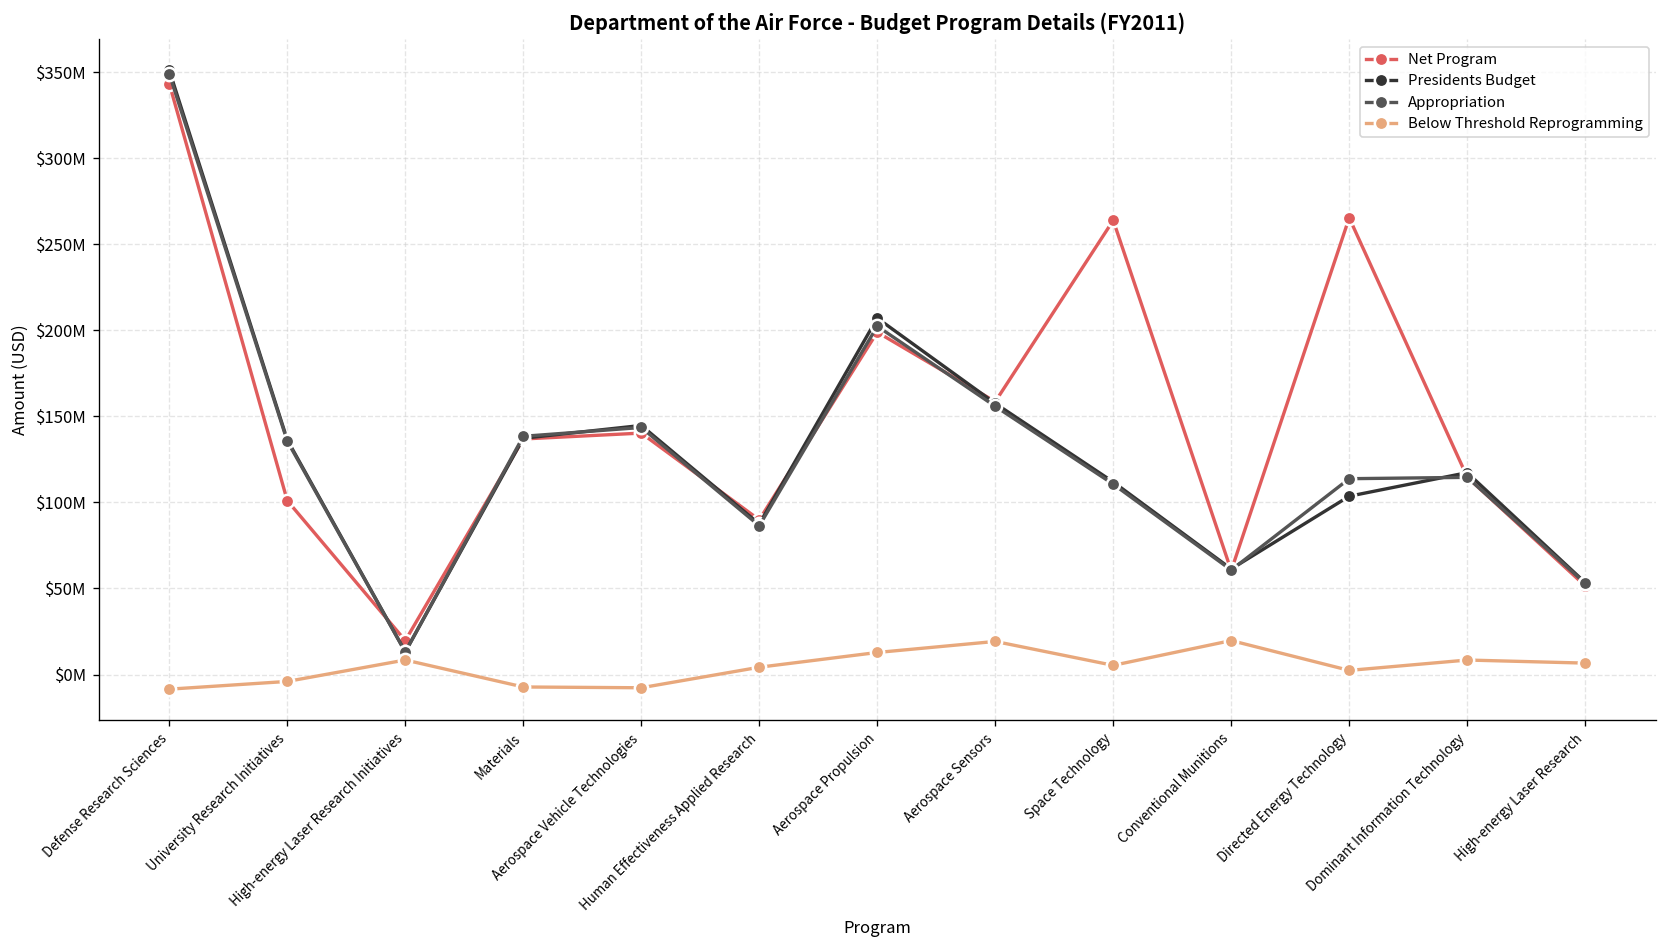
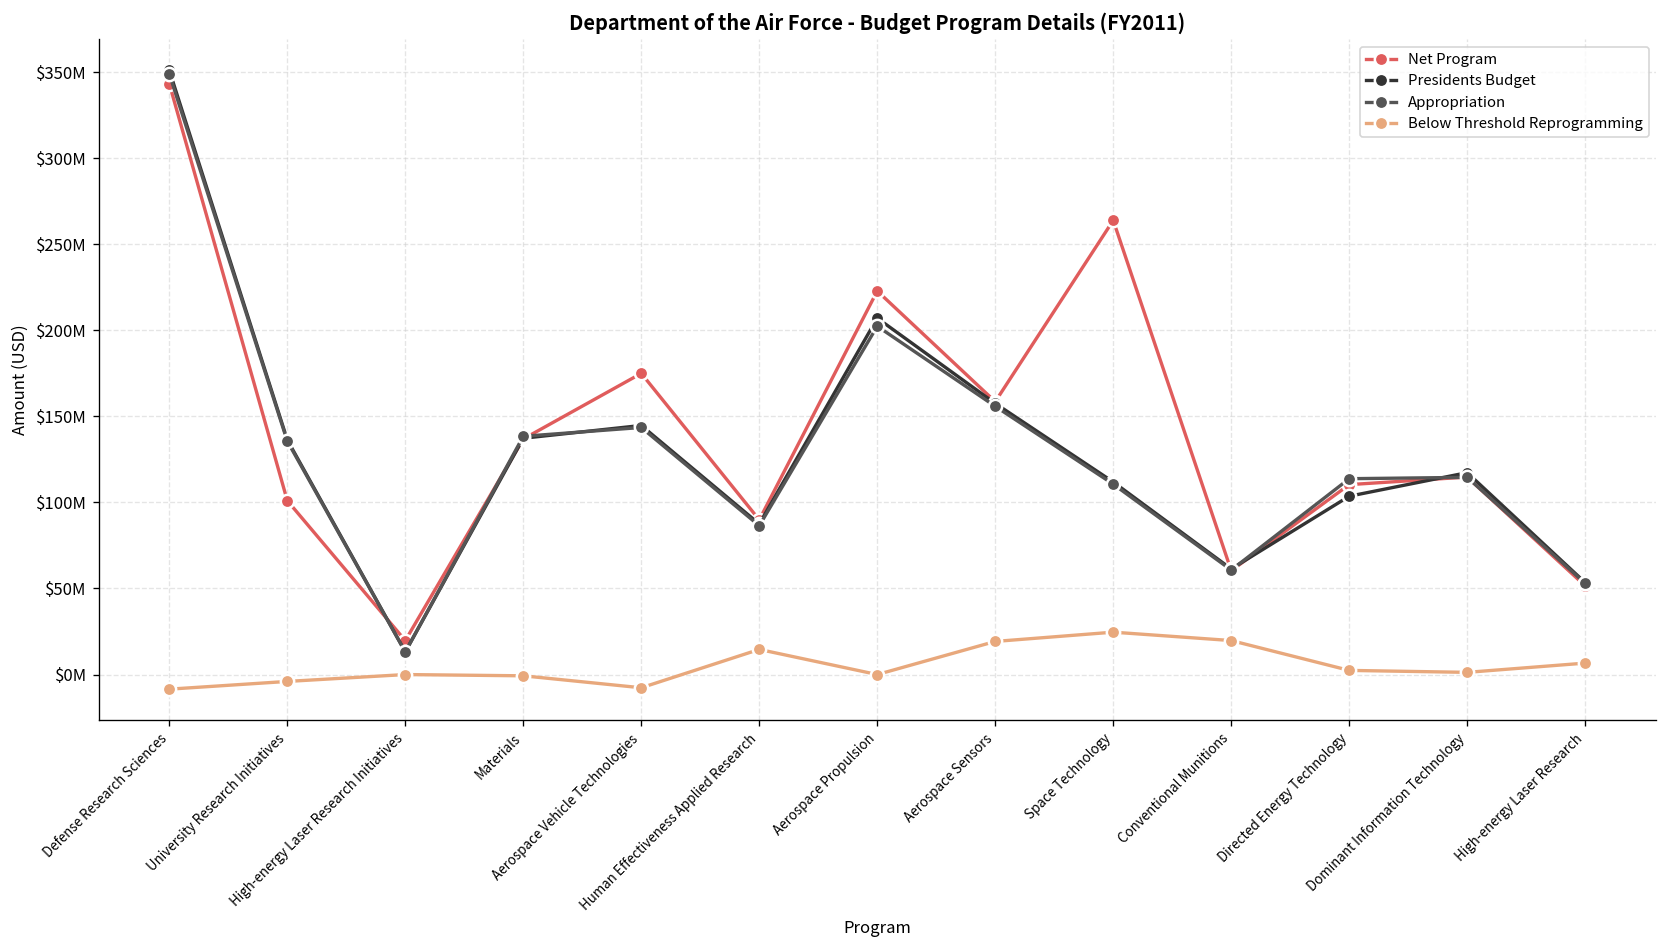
Below Threshold Reprogramming, High-energy Laser Research Initiatives: $8000000 -> $0
Below Threshold Reprogramming, Materials: $-7000000 -> $-1000000
Net Program, Aerospace Vehicle Technologies: $140000000 -> $175000000
Below Threshold Reprogramming, Human Effectiveness Applied Research: $4000000 -> $15000000
Net Program, Aerospace Propulsion: $199000000 -> $223000000
Below Threshold Reprogramming, Aerospace Propulsion: $13000000 -> $0
Below Threshold Reprogramming, Space Technology: $5000000 -> $25000000
Net Program, Directed Energy Technology: $265000000 -> $110000000
Below Threshold Reprogramming, Dominant Information Technology: $8000000 -> $1000000
